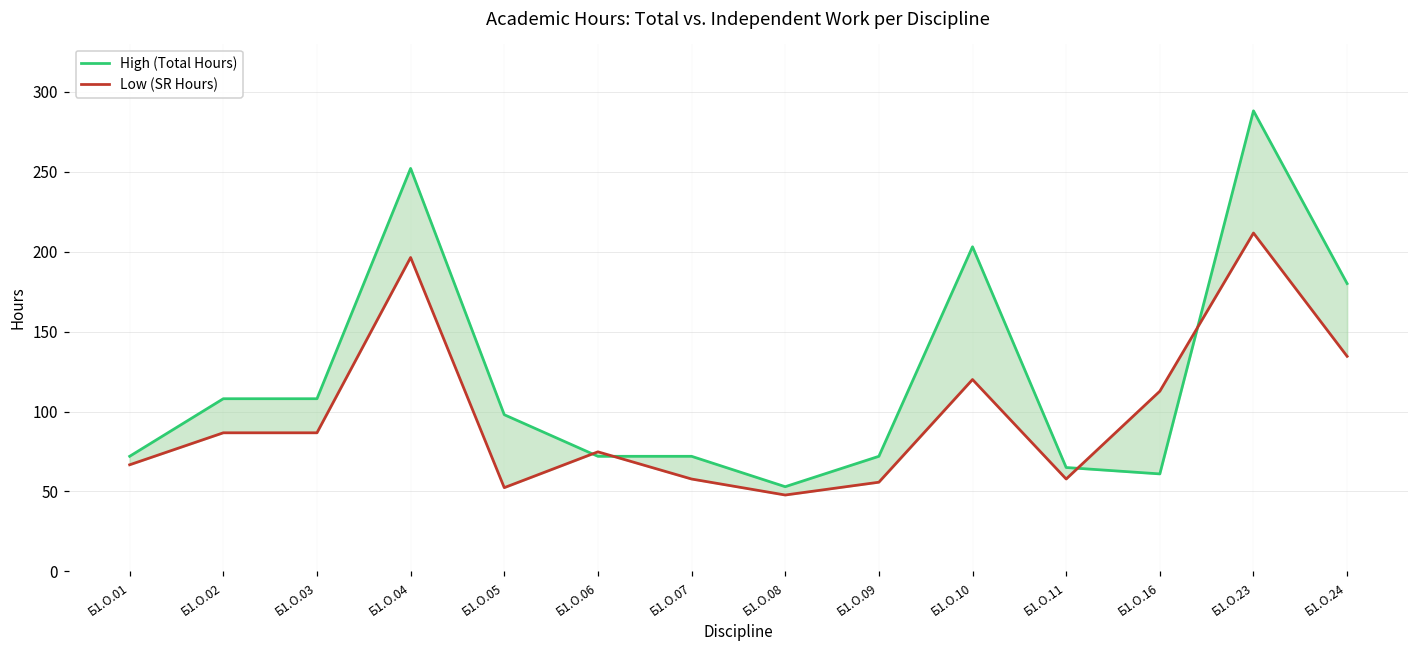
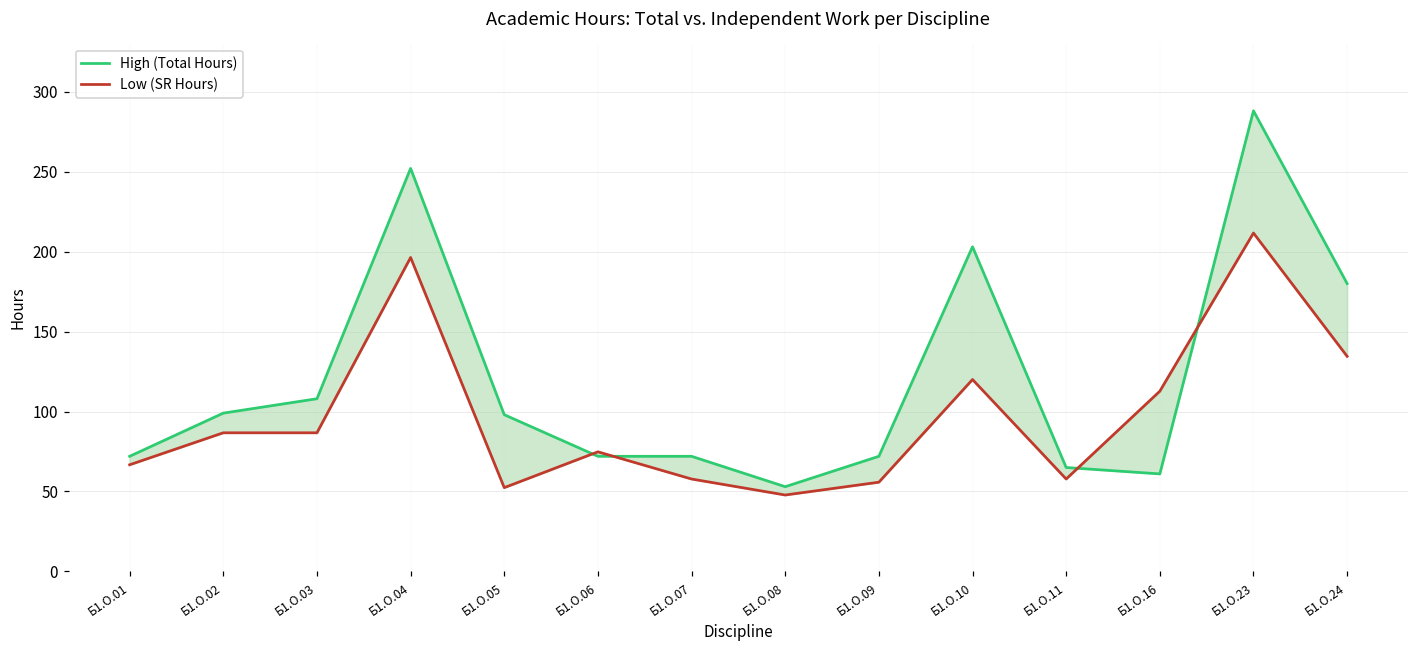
High (Total Hours), Б1.О.02: 108 -> 99
